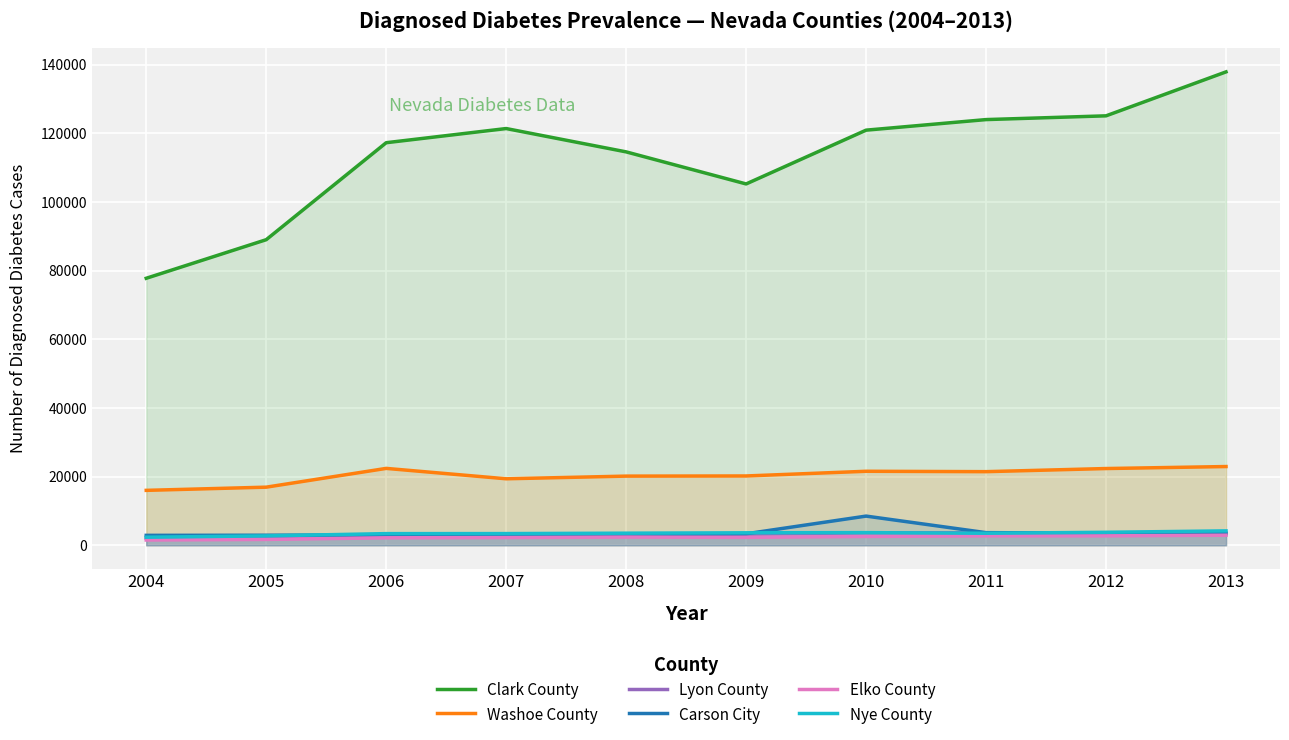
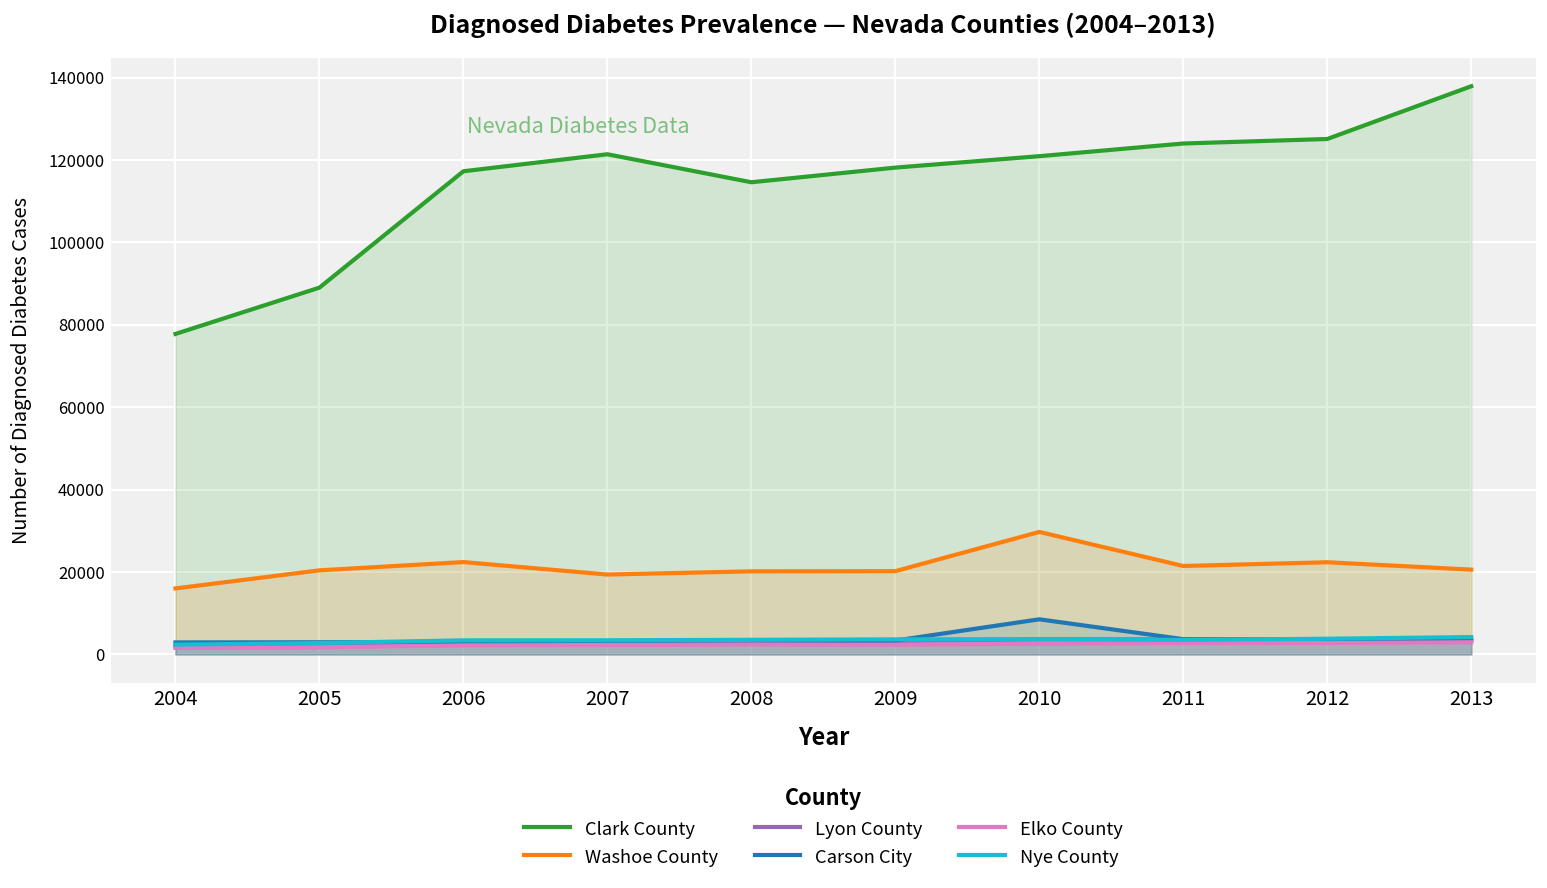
Washoe County, 2005: 17000 -> 20000
Clark County, 2009: 105000 -> 118000
Washoe County, 2010: 22000 -> 30000
Washoe County, 2013: 23000 -> 21000
